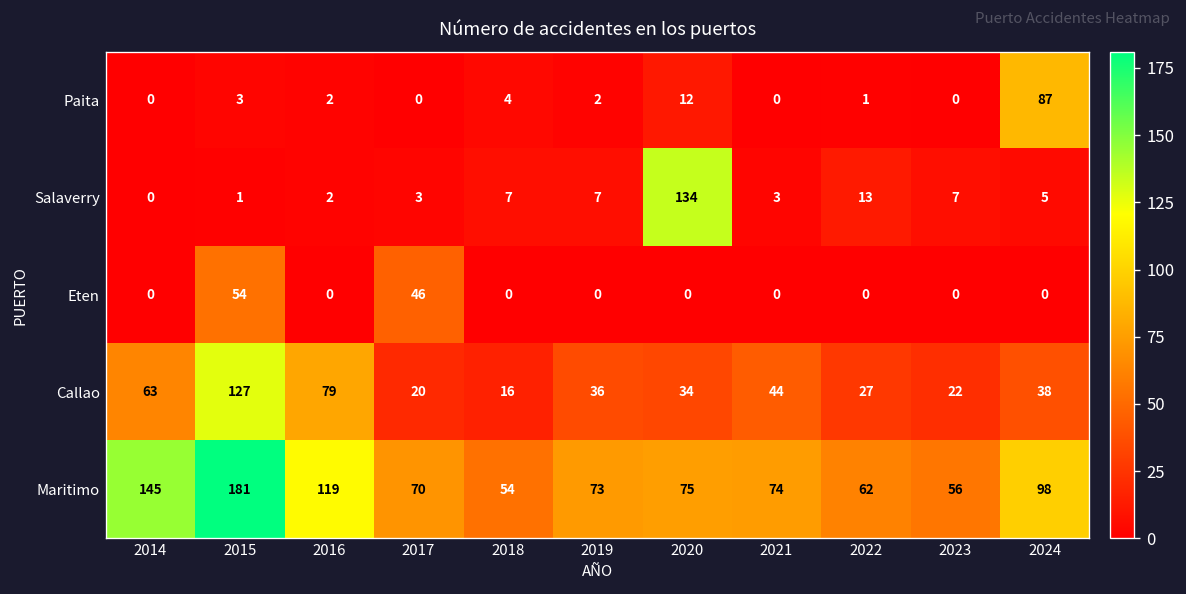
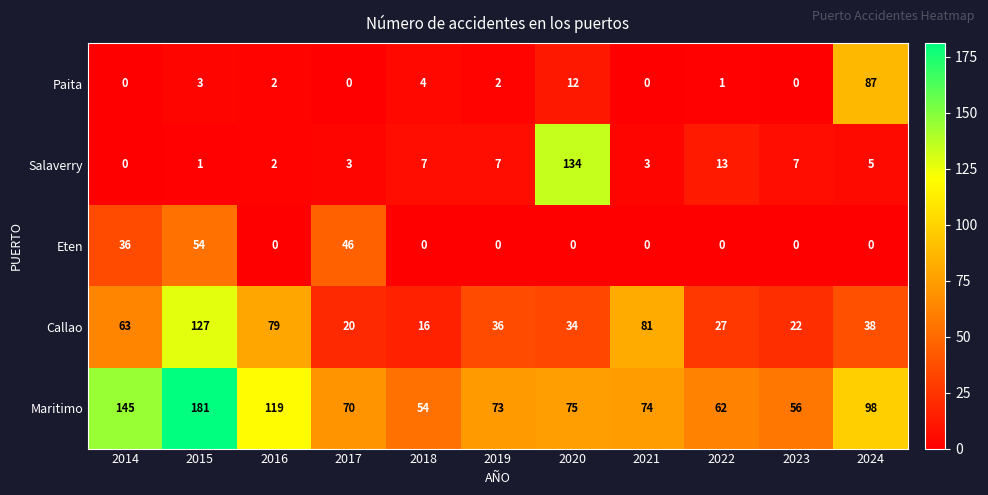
Eten, 2014: 0 -> 36
Callao, 2021: 44 -> 81
